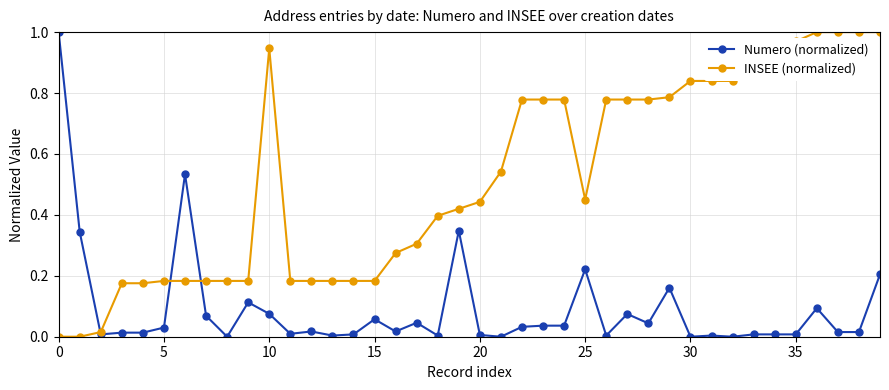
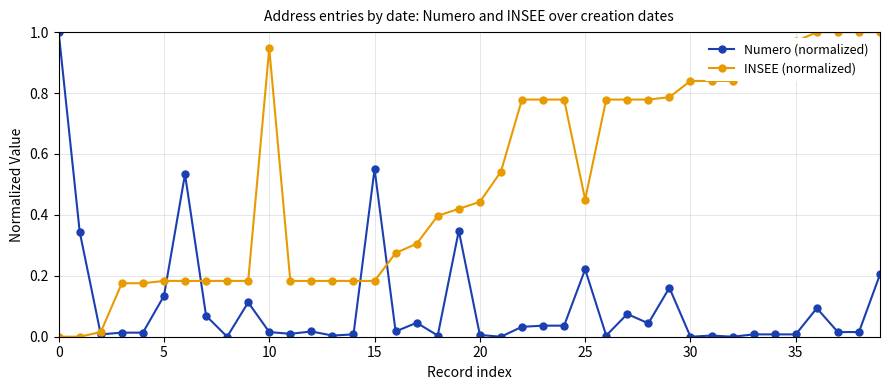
Numero (normalized), 5: 0.03 -> 0.13
Numero (normalized), 10: 0.08 -> 0.02
Numero (normalized), 15: 0.06 -> 0.55
